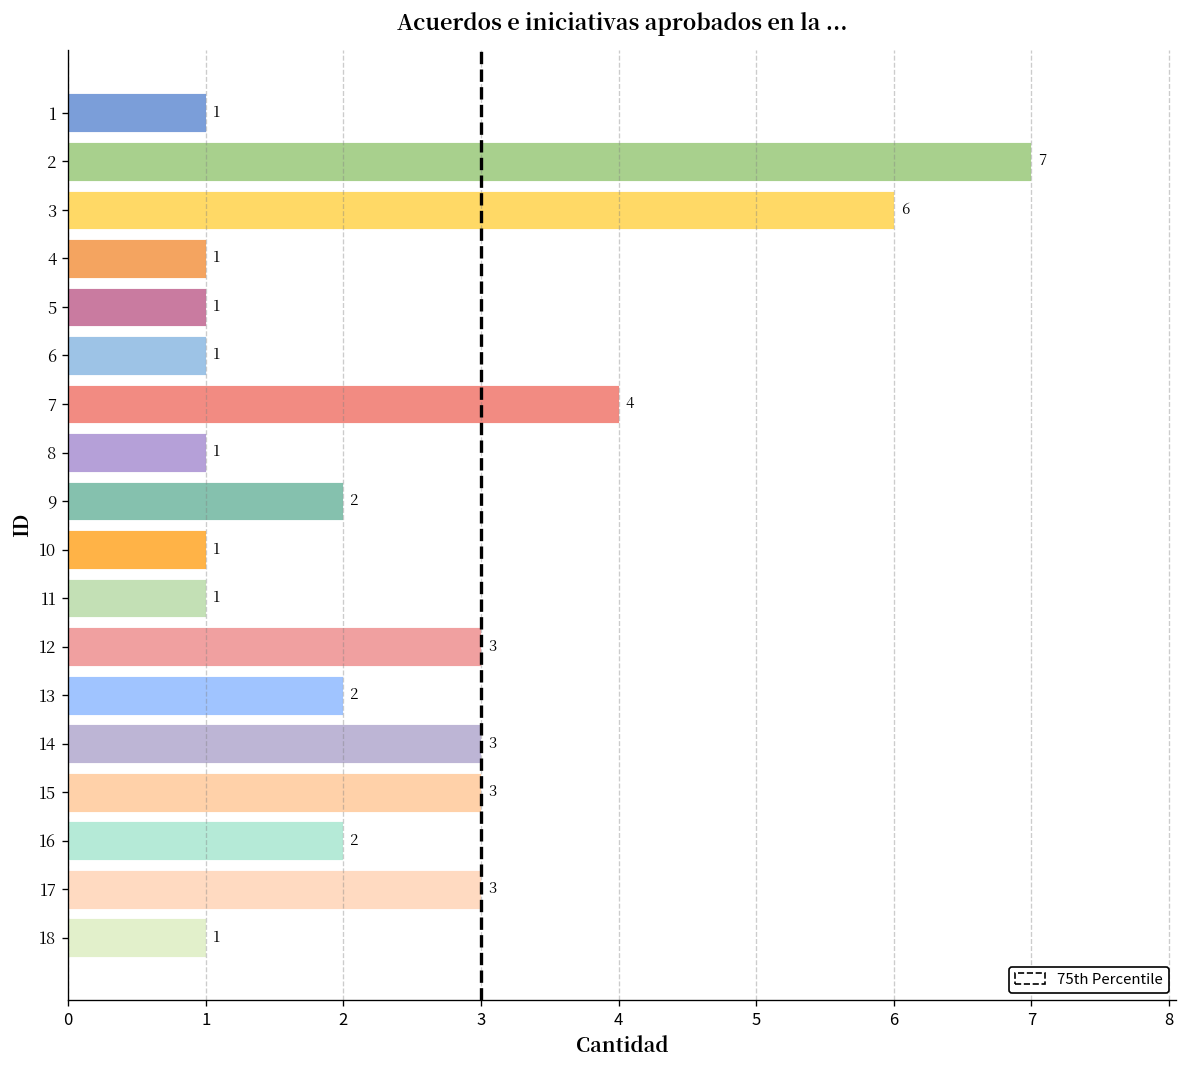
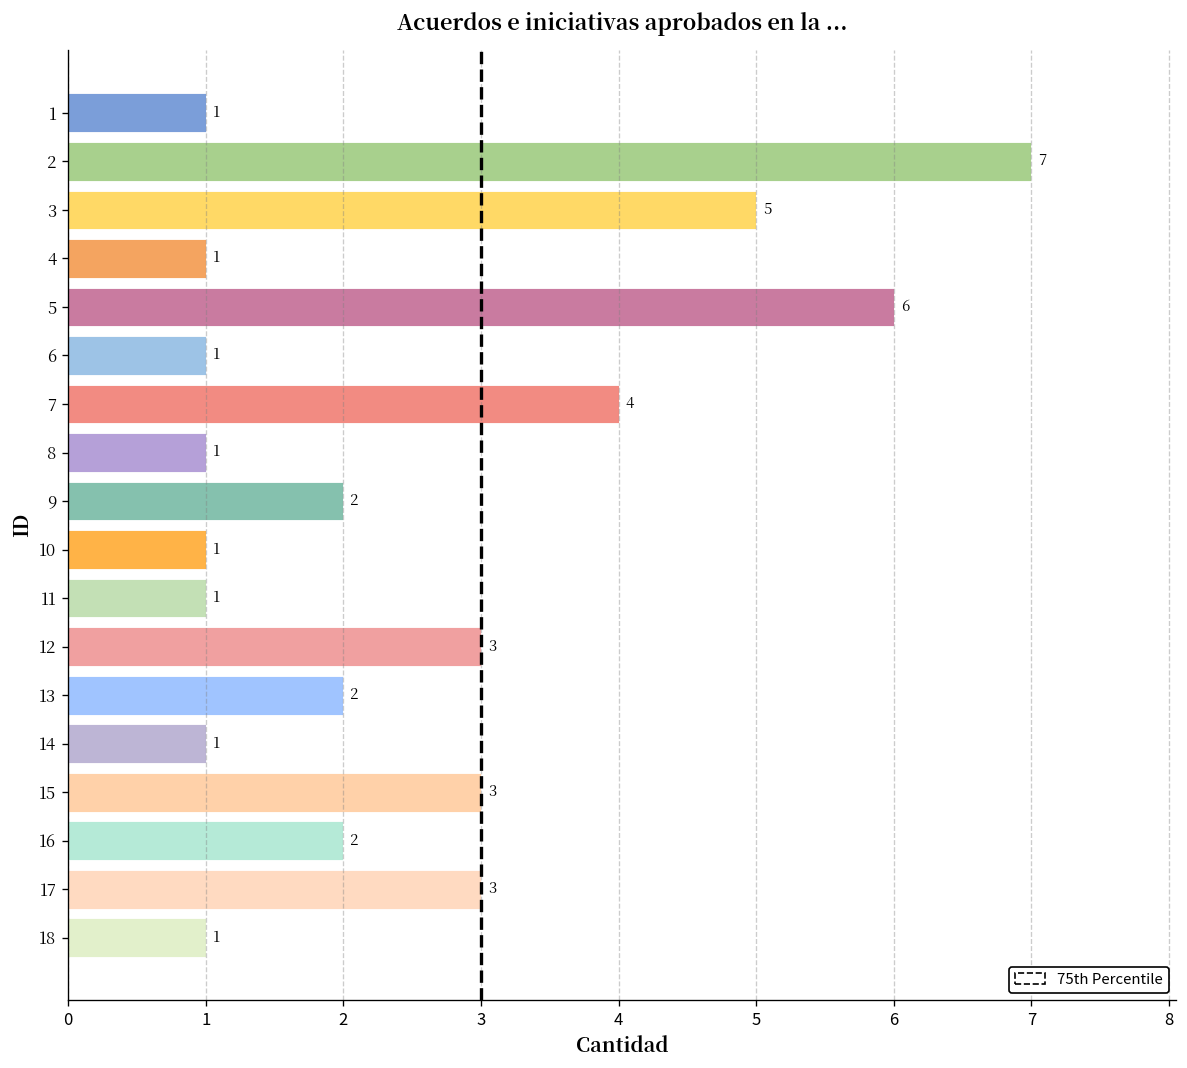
3: 6 -> 5
5: 1 -> 6
14: 3 -> 1
